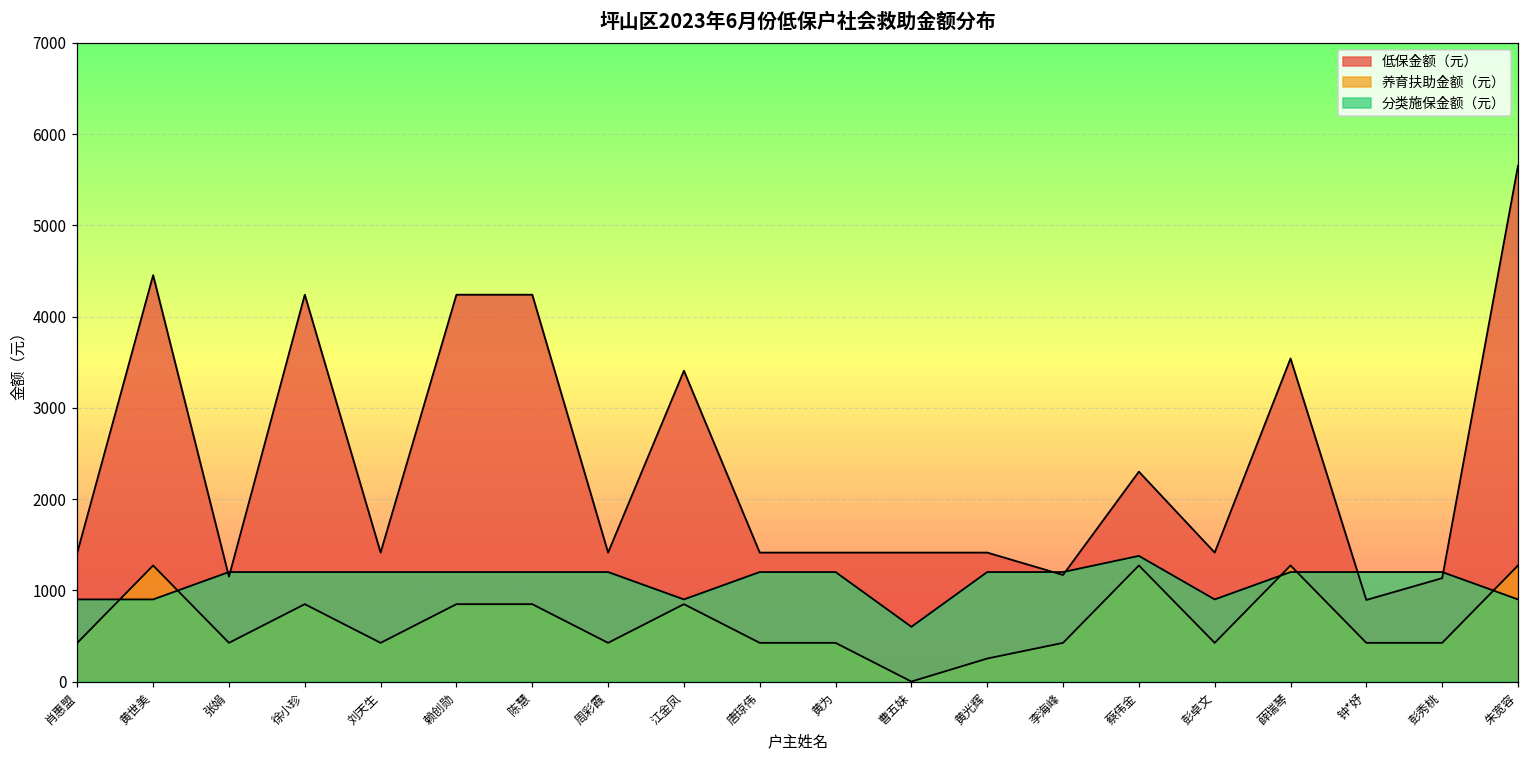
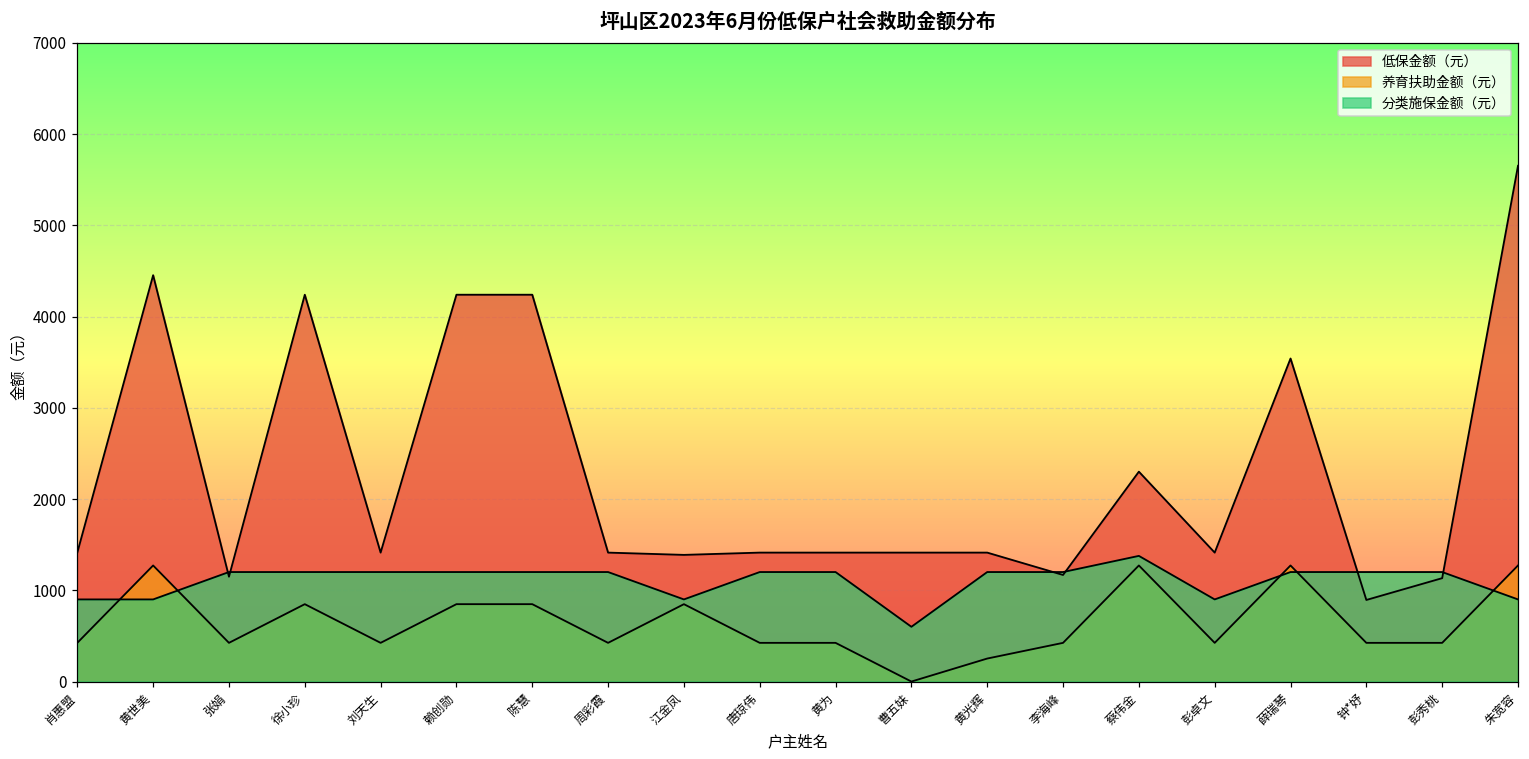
低保金额（元）, 江金凤: 3400 -> 1400
